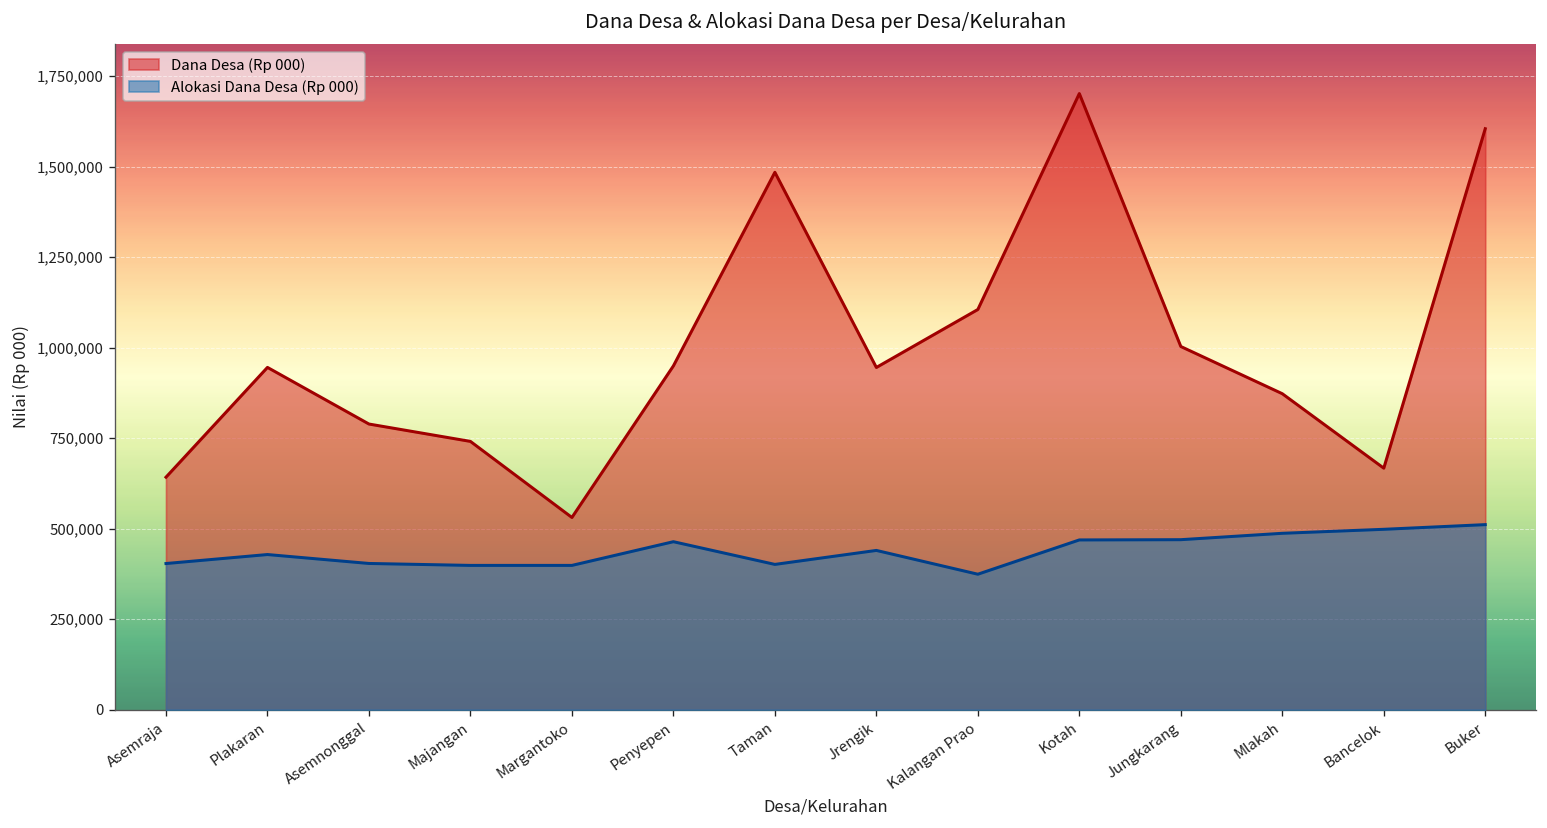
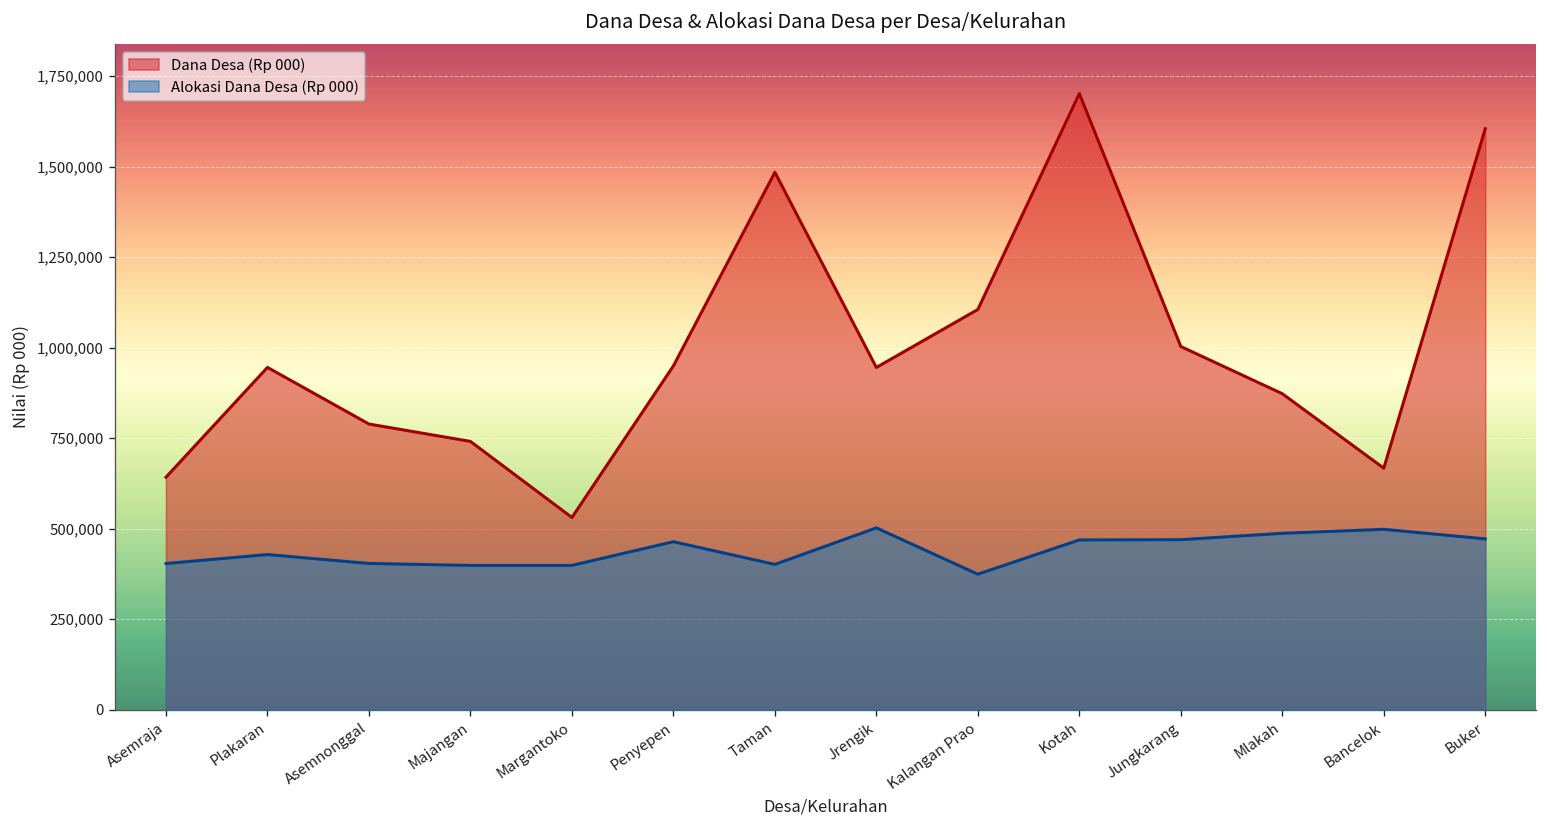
Alokasi Dana Desa (Rp 000), Jrengik: 440,000 -> 500,000
Alokasi Dana Desa (Rp 000), Buker: 510,000 -> 470,000
